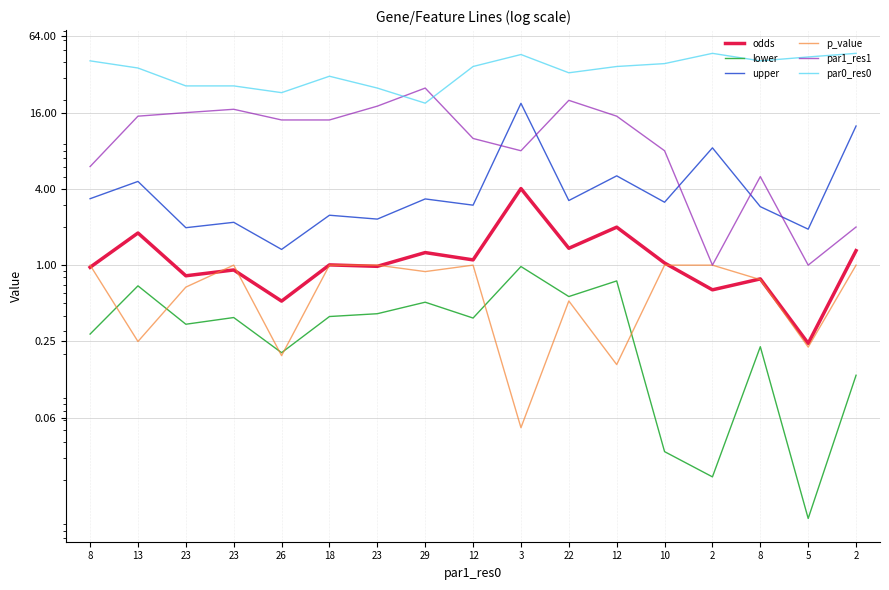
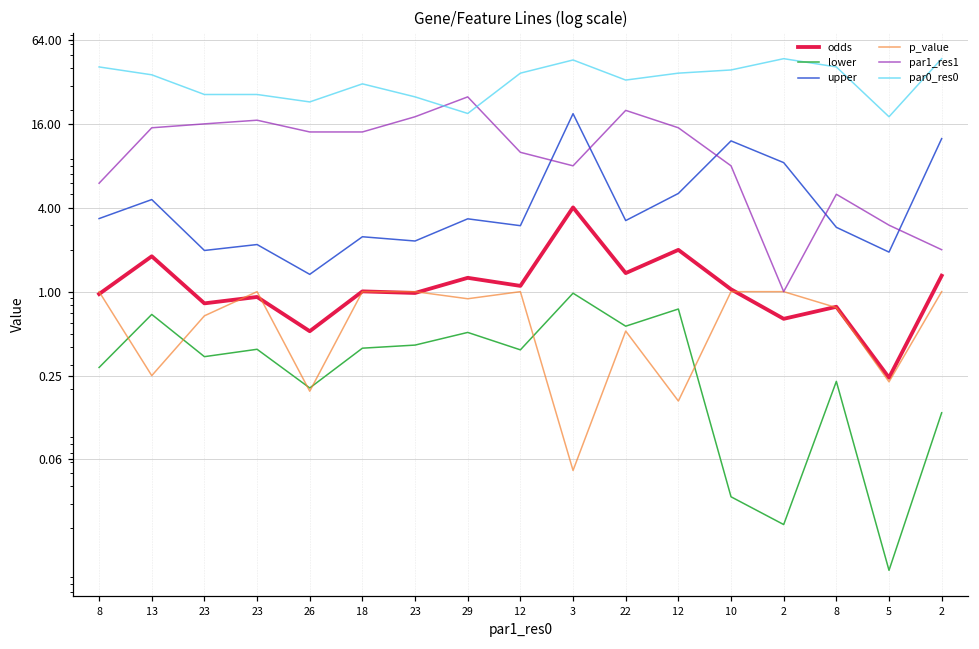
upper, 10: 3.1 -> 12
par1_res1, 5: 1 -> 3
par0_res0, 5: 44 -> 18
